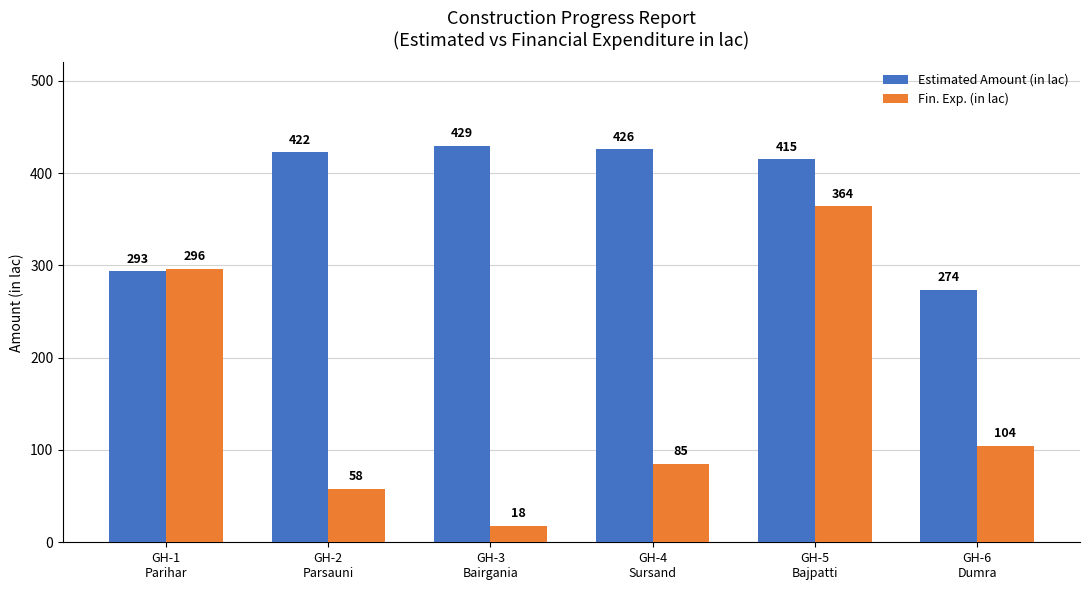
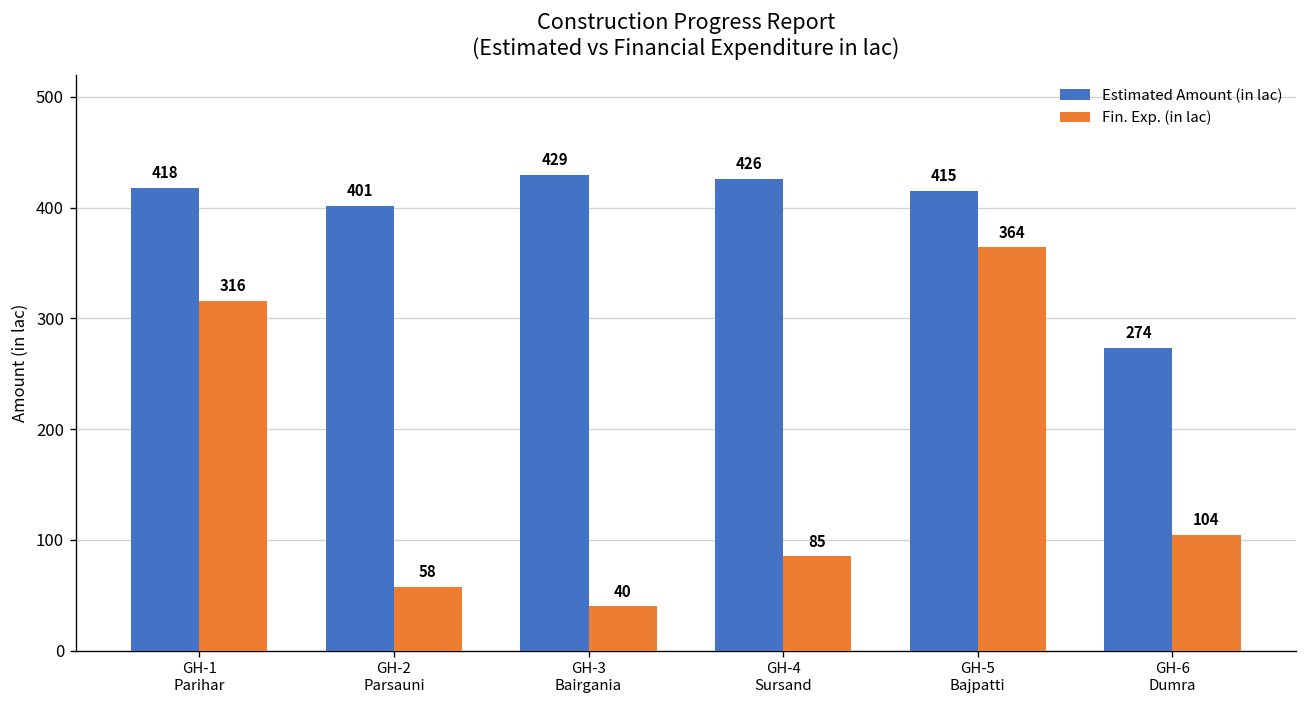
Estimated Amount (in lac), GH-1 Parihar: 293 -> 418
Fin. Exp. (in lac), GH-1 Parihar: 296 -> 316
Estimated Amount (in lac), GH-2 Parsauni: 422 -> 401
Fin. Exp. (in lac), GH-3 Bairgania: 18 -> 40
